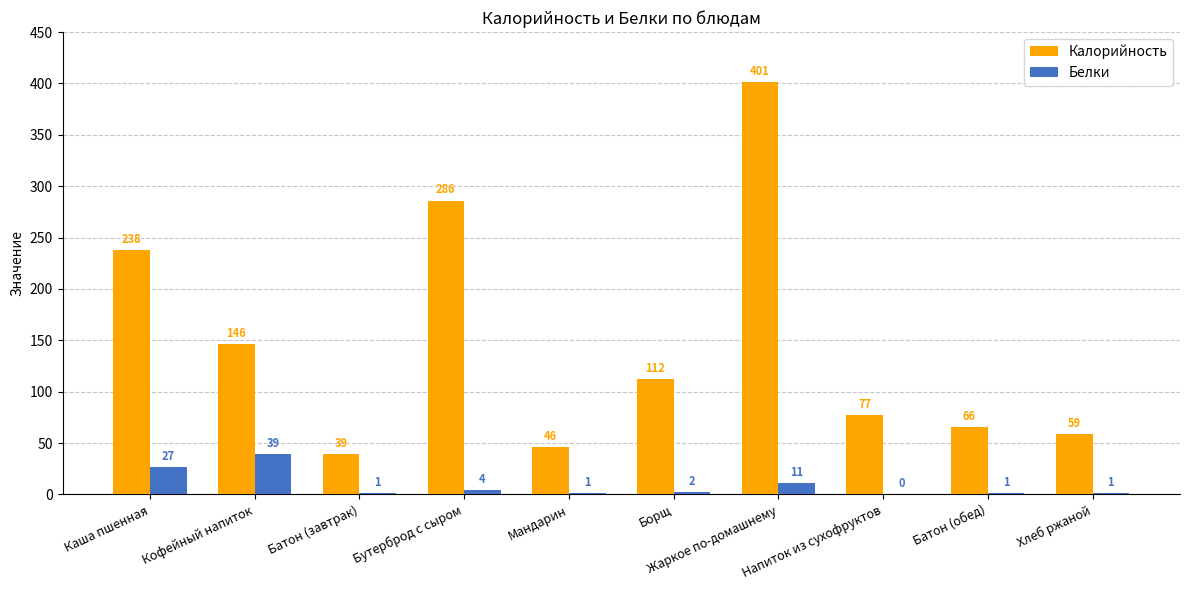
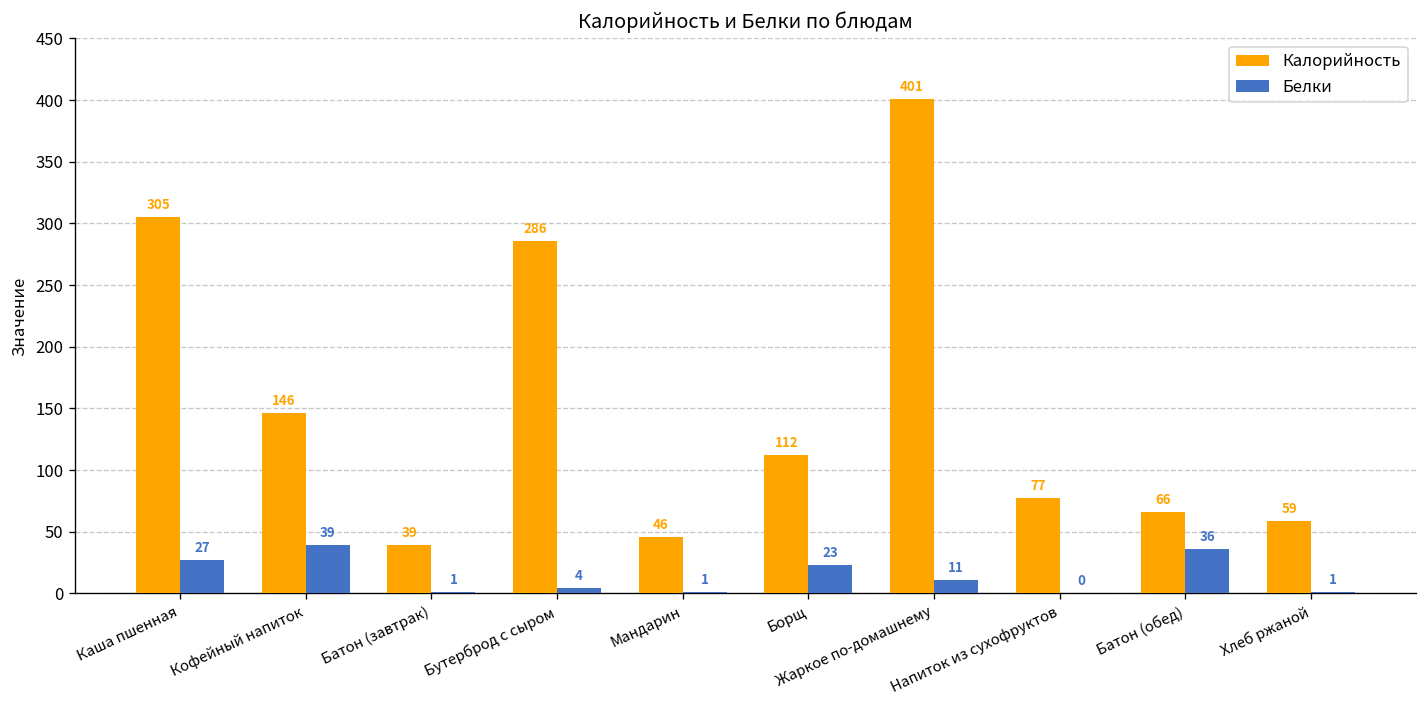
Калорийность, Каша пшенная: 238 -> 305
Белки, Борщ: 2 -> 23
Белки, Батон (обед): 1 -> 36
